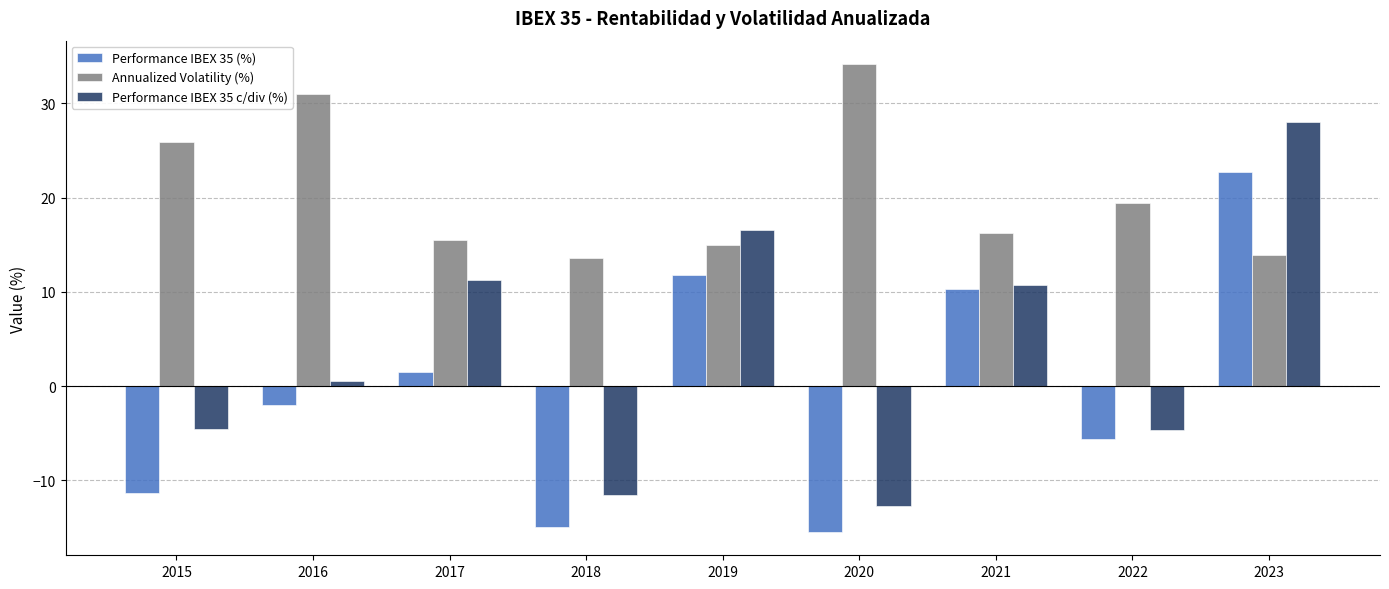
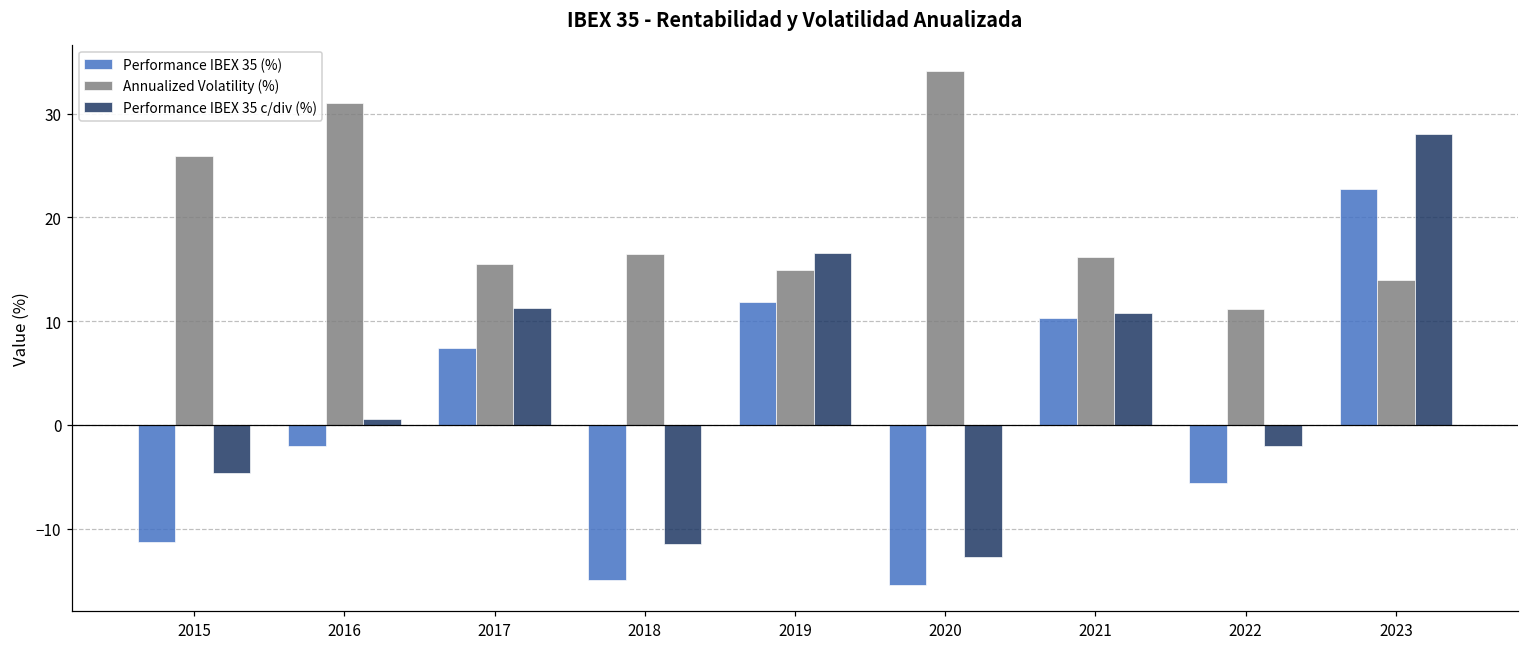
Performance IBEX 35 (%), 2017: 2 -> 7
Annualized Volatility (%), 2018: 14 -> 16
Annualized Volatility (%), 2022: 19 -> 11
Performance IBEX 35 c/div (%), 2022: -5 -> -2
